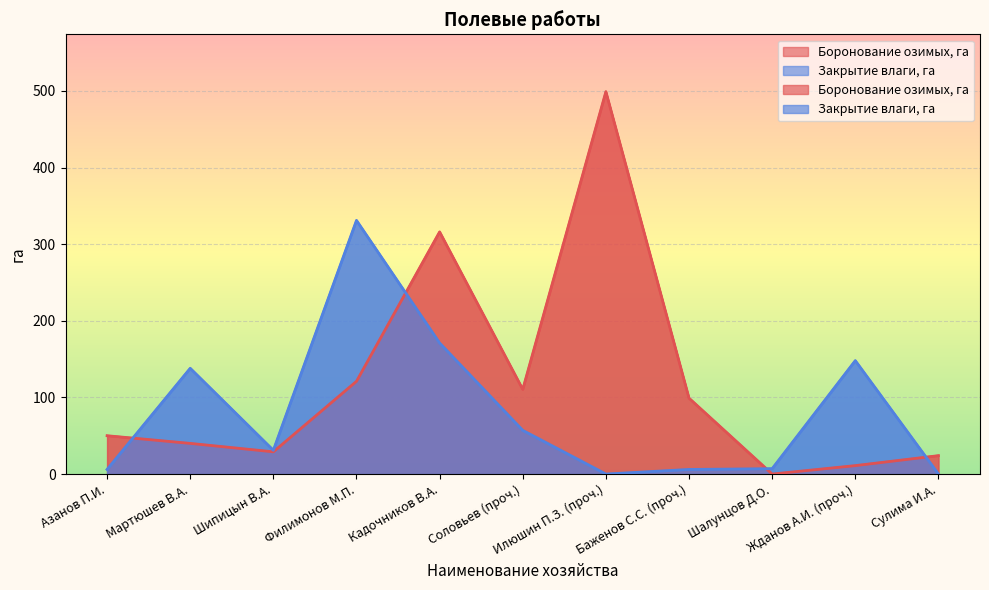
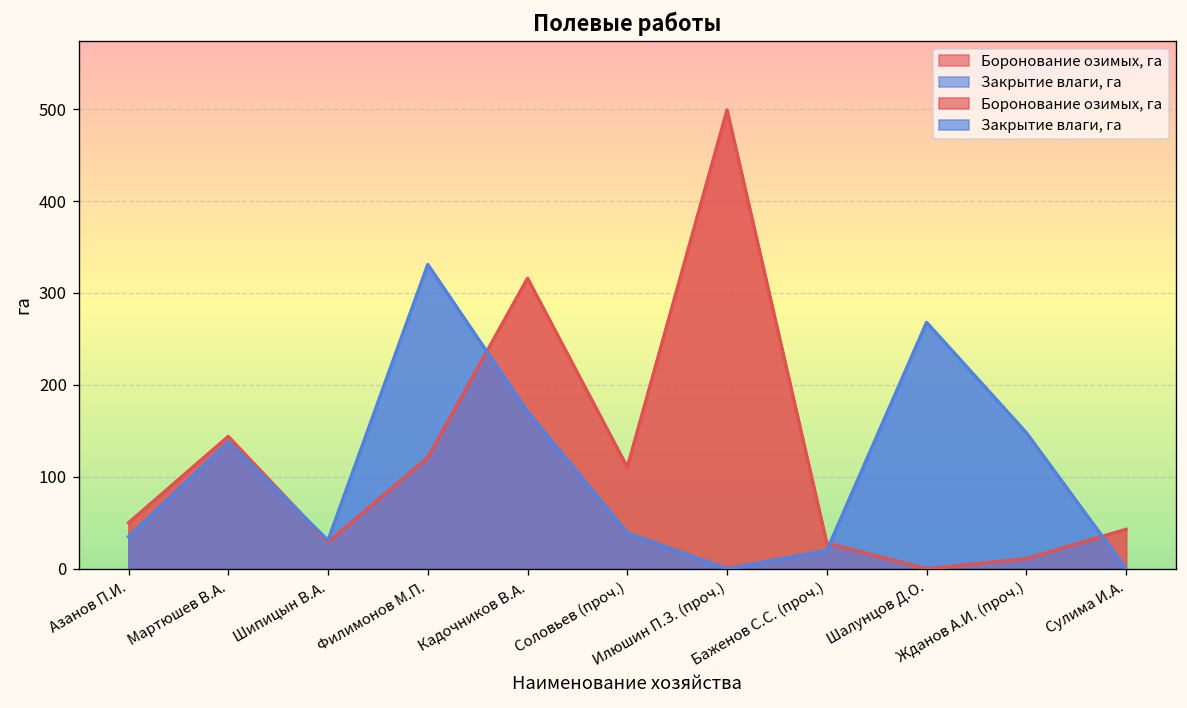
Закрытие влаги, га, Азанов П.И.: 10 -> 40
Боронование озимых, га, Мартюшев В.А.: 40 -> 140
Закрытие влаги, га, Соловьев (проч.): 60 -> 40
Боронование озимых, га, Баженов С.С. (проч.): 100 -> 30
Закрытие влаги, га, Баженов С.С. (проч.): 10 -> 20
Закрытие влаги, га, Шалунцов Д.О.: 10 -> 270
Боронование озимых, га, Сулима И.А.: 20 -> 40
